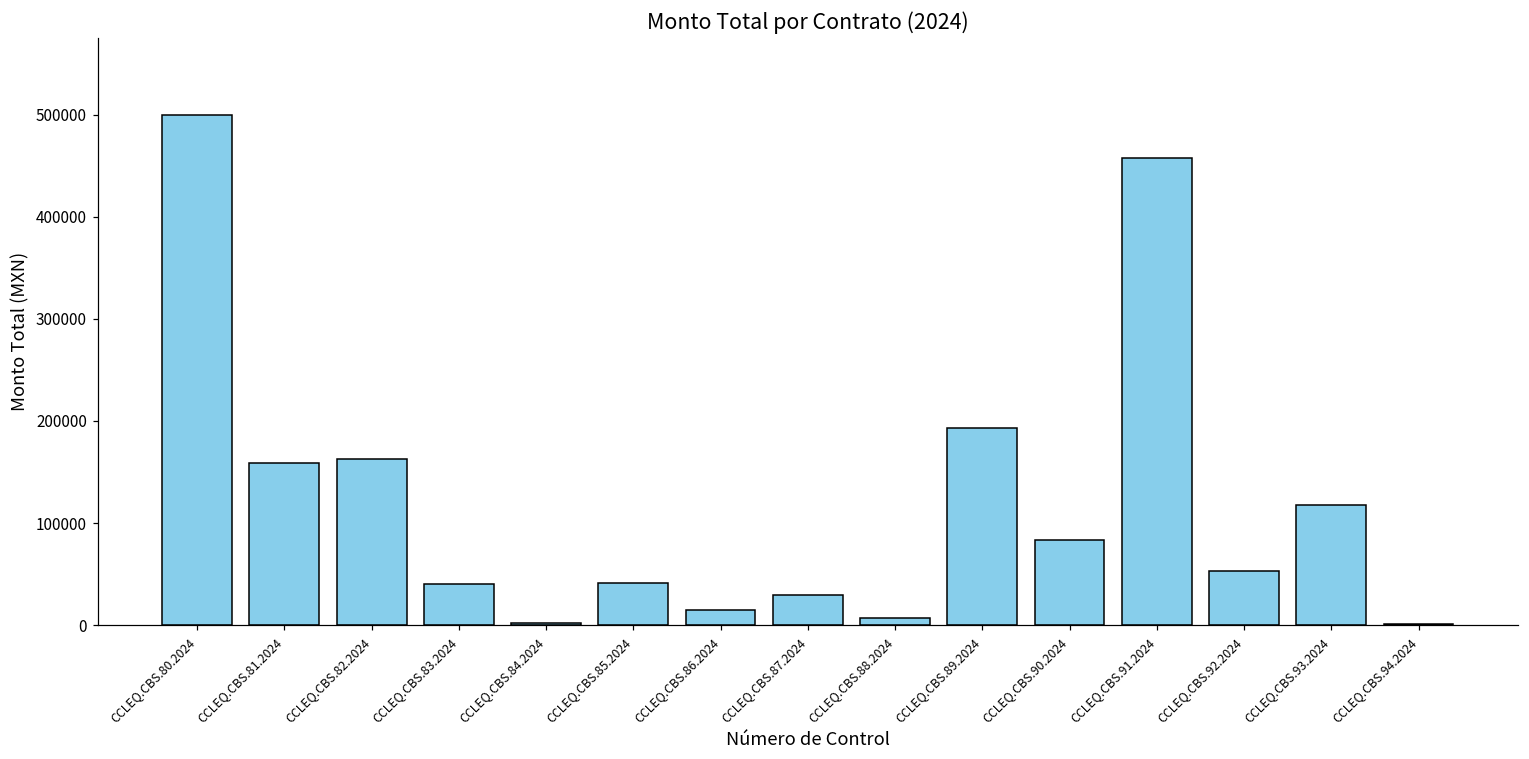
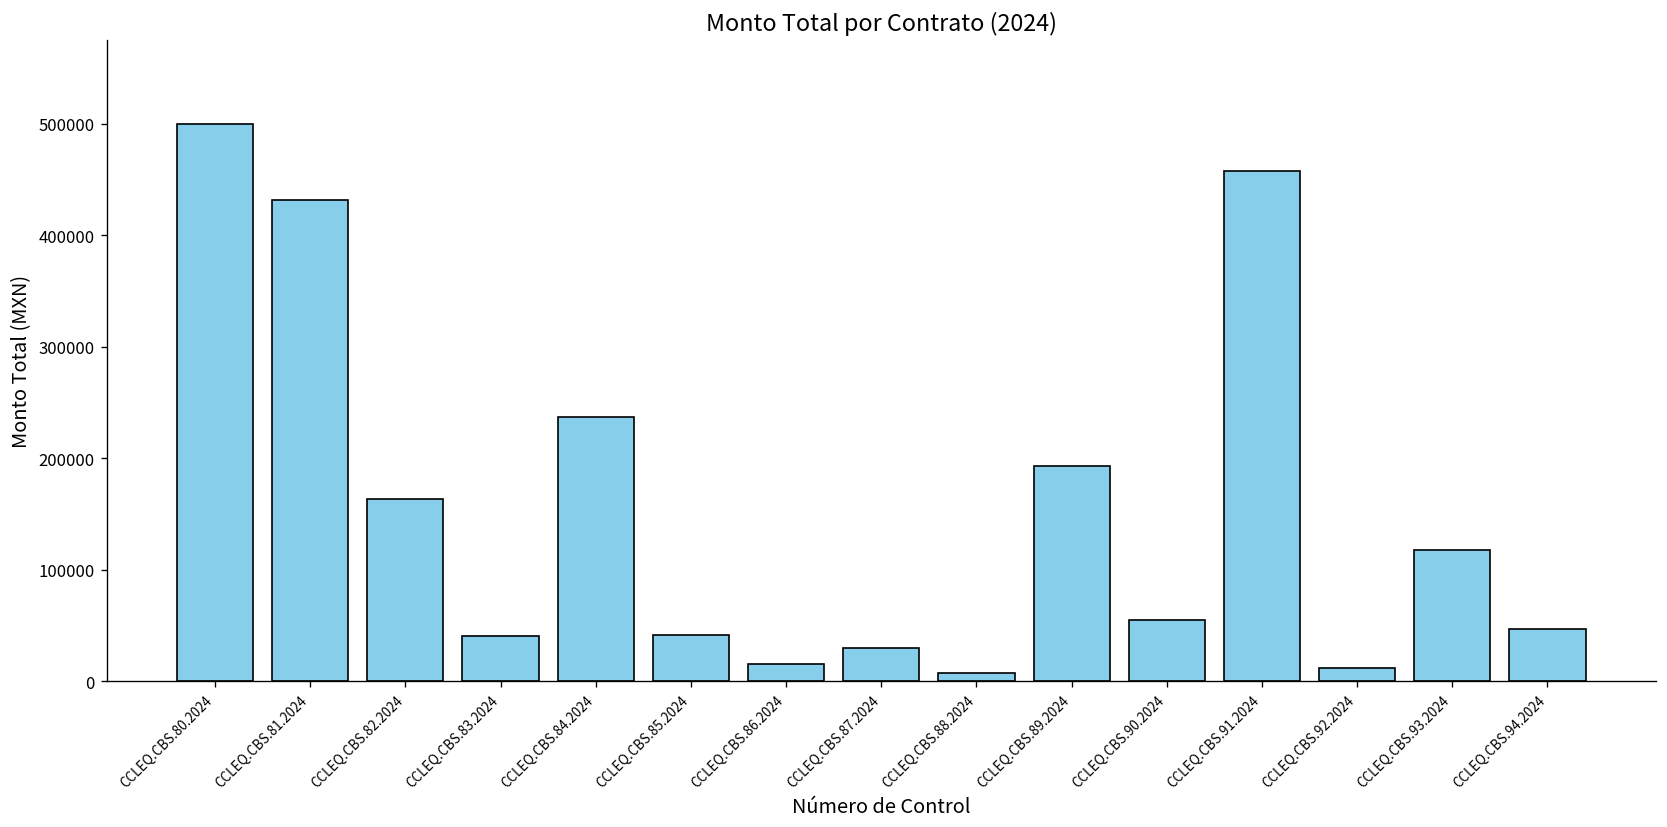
CCLEQ.CBS.81.2024: 160000 -> 430000
CCLEQ.CBS.84.2024: 0 -> 240000
CCLEQ.CBS.90.2024: 80000 -> 60000
CCLEQ.CBS.92.2024: 50000 -> 10000
CCLEQ.CBS.94.2024: 0 -> 50000
